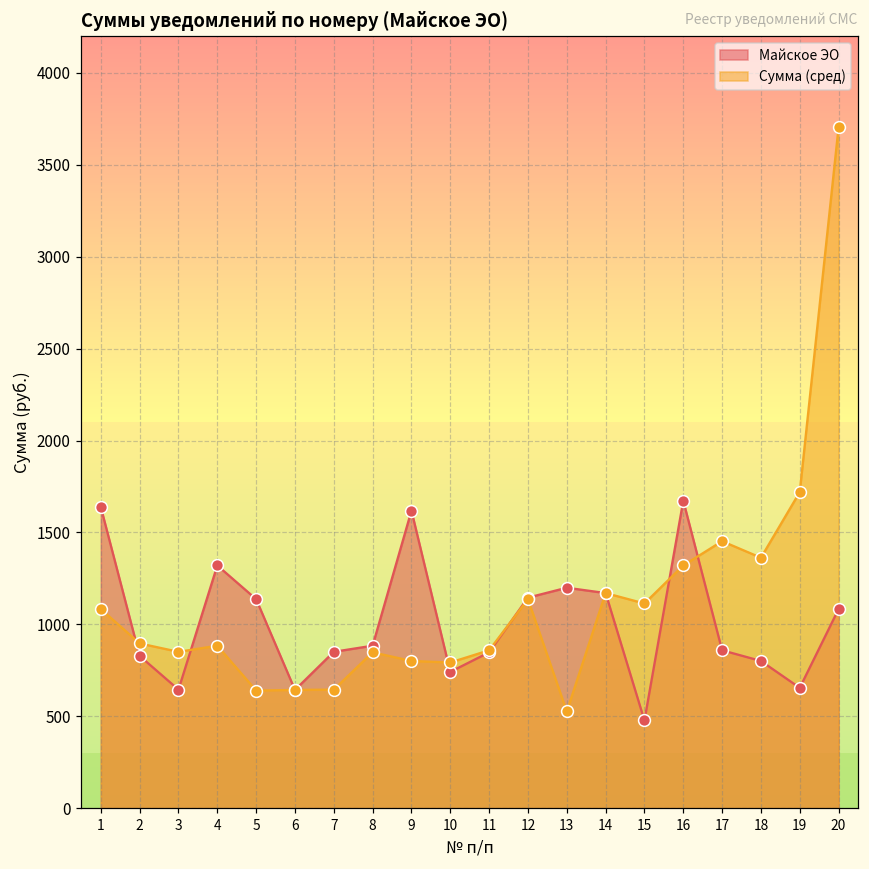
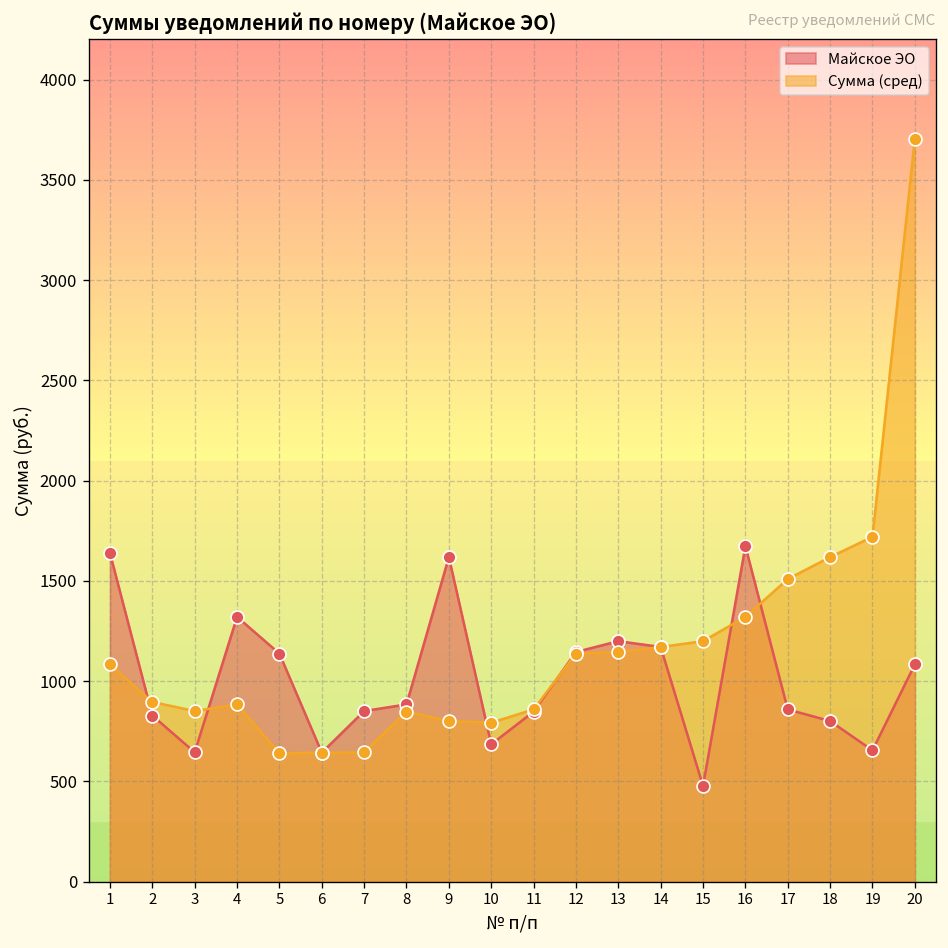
Майское ЭО, 10: 740 -> 680
Сумма (сред), 13: 530 -> 1150
Сумма (сред), 15: 1110 -> 1200
Сумма (сред), 17: 1450 -> 1510
Сумма (сред), 18: 1360 -> 1620
